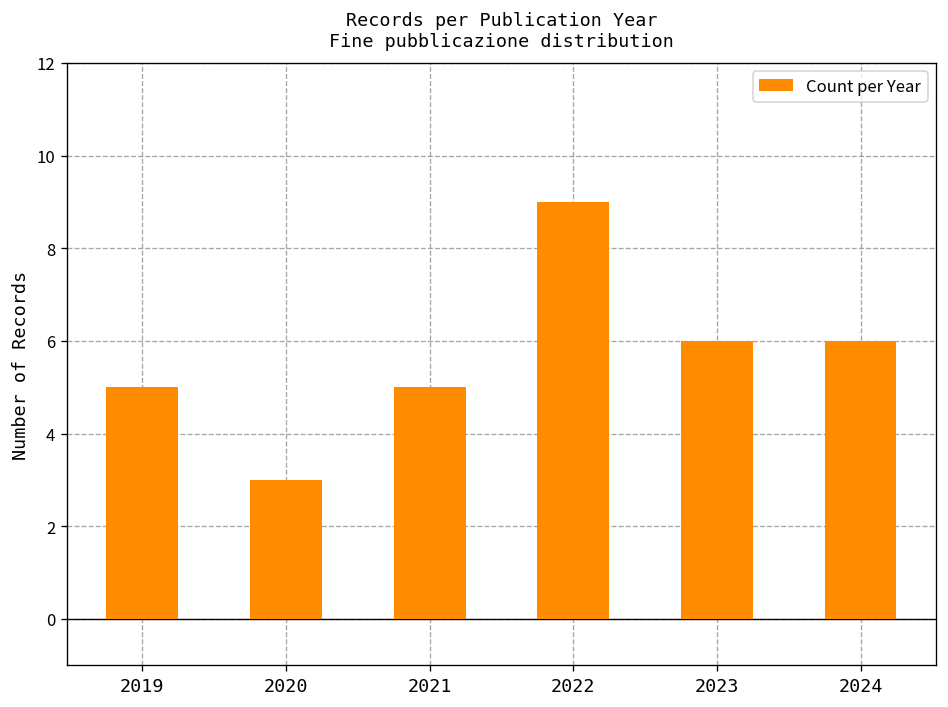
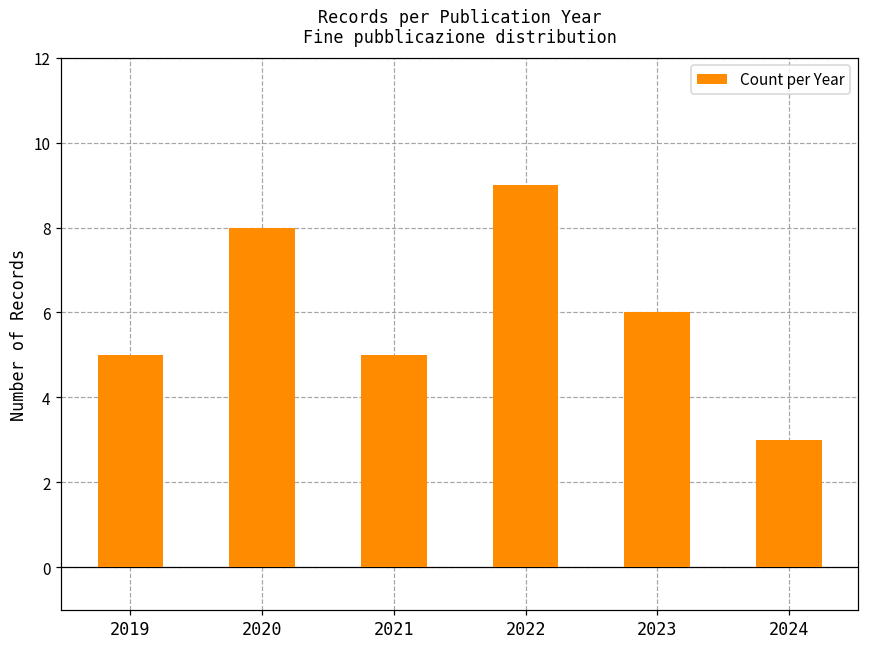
2020: 3 -> 8
2024: 6 -> 3
